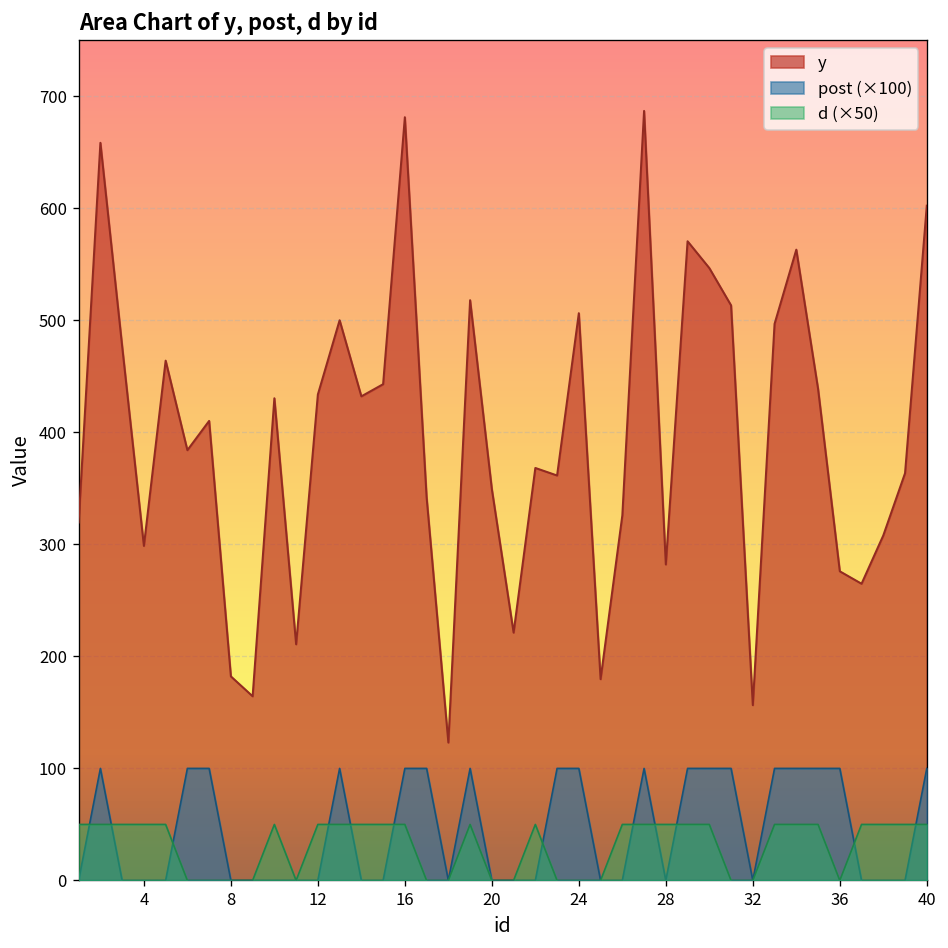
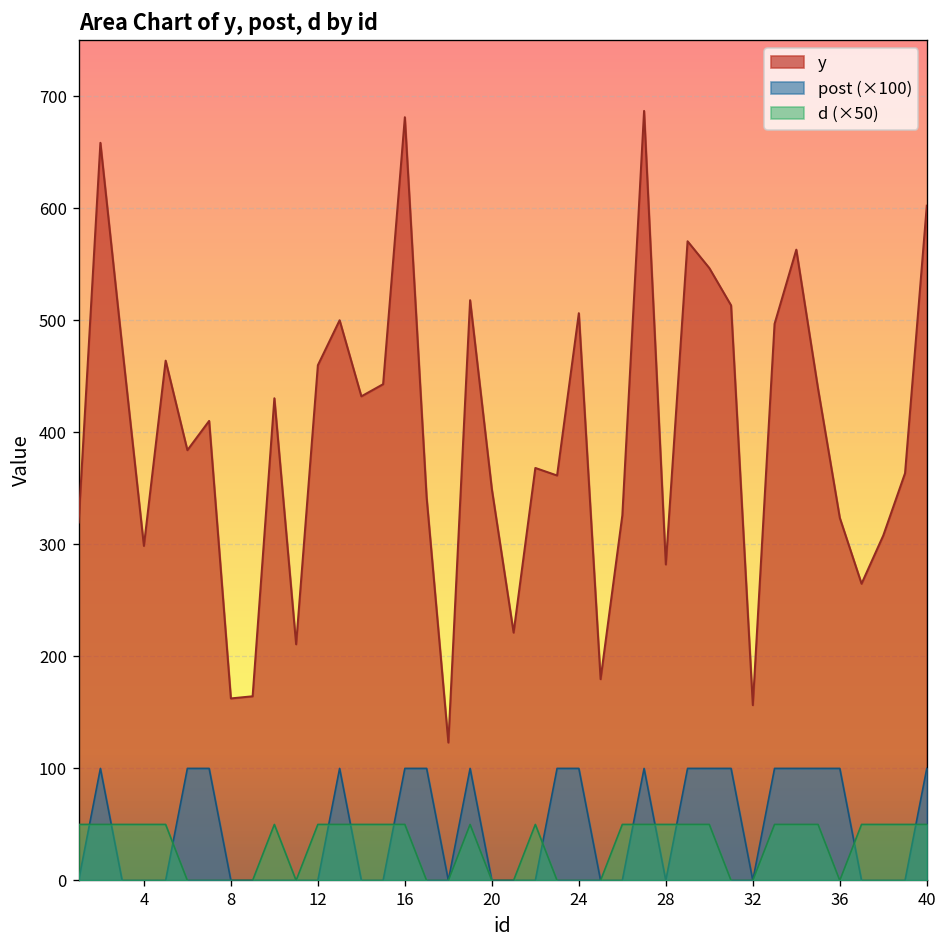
y, 8: 180 -> 160
y, 12: 430 -> 460
y, 36: 280 -> 320
